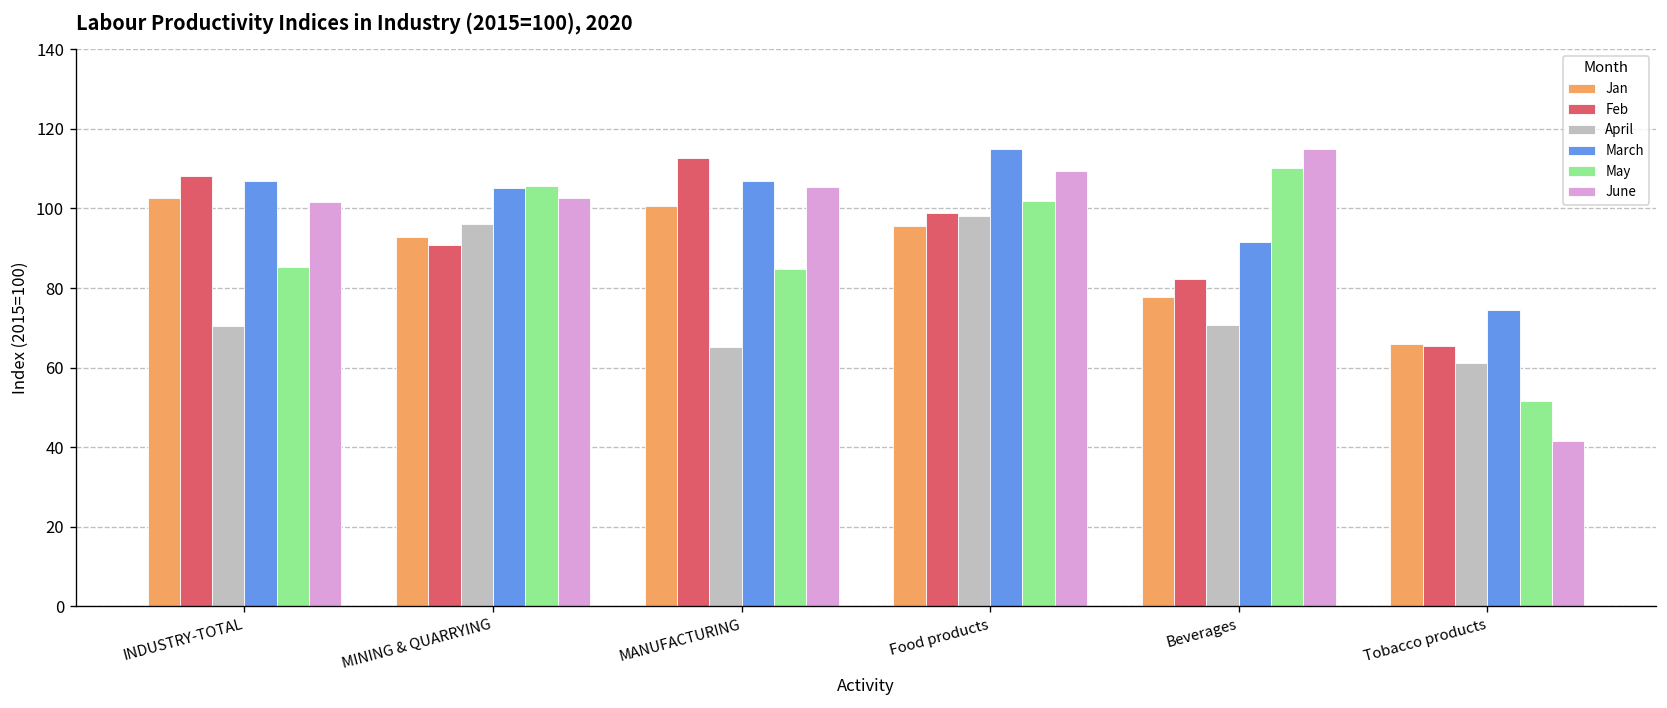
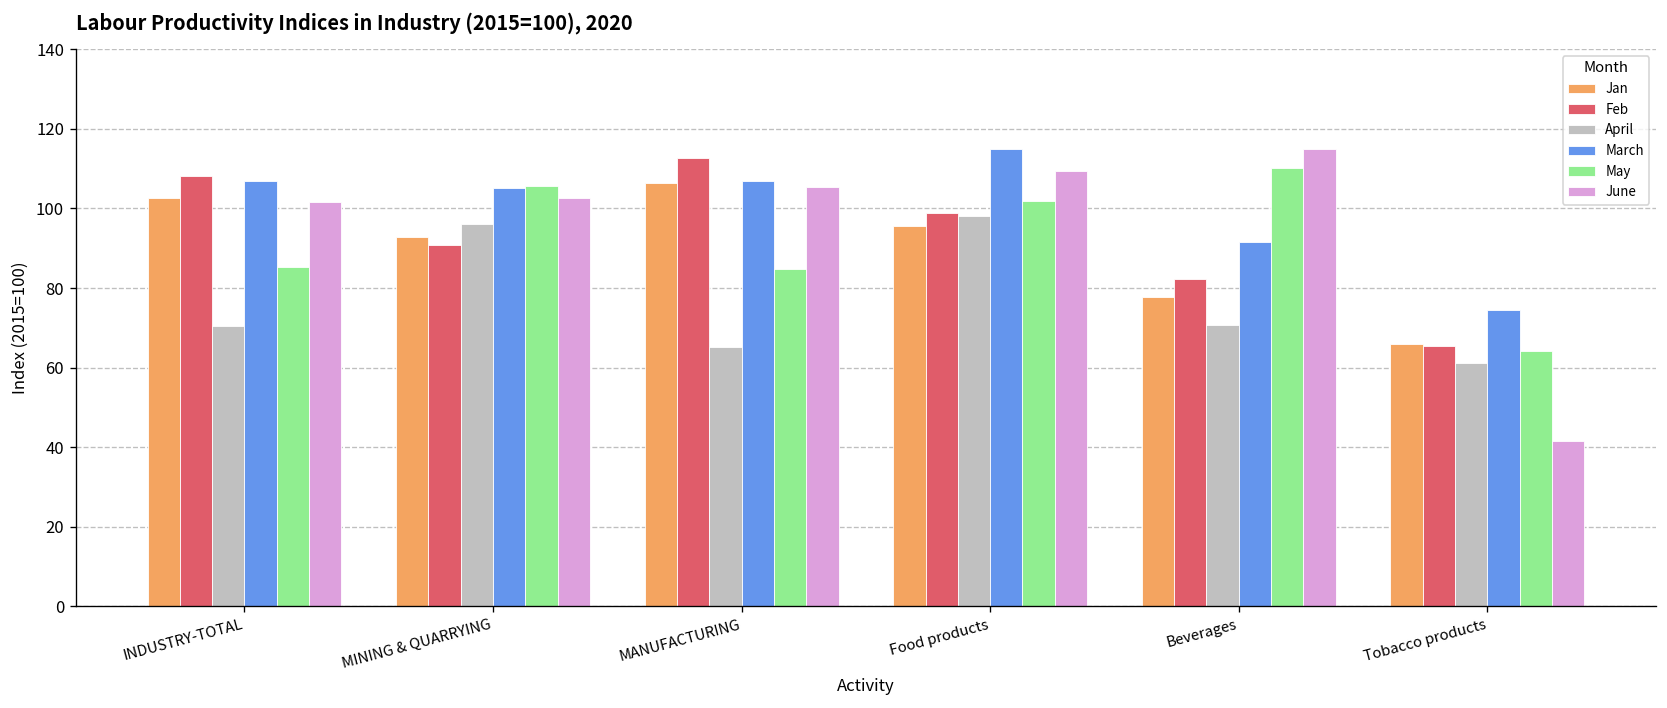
Jan, MANUFACTURING: 101 -> 107
May, Tobacco products: 52 -> 64
